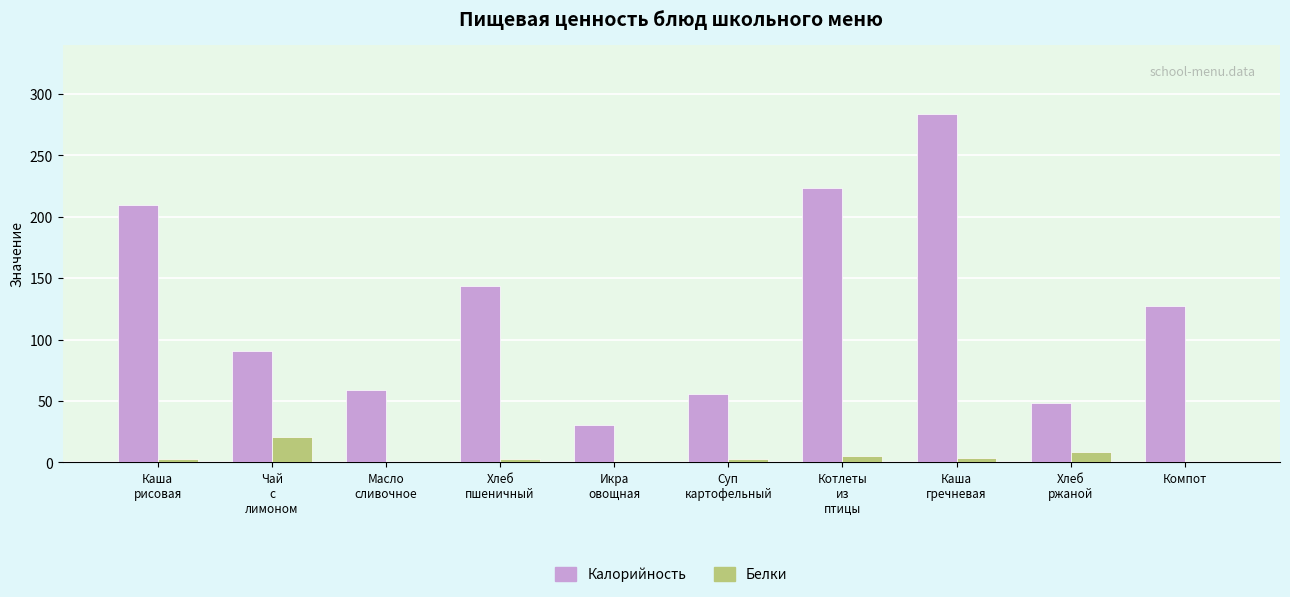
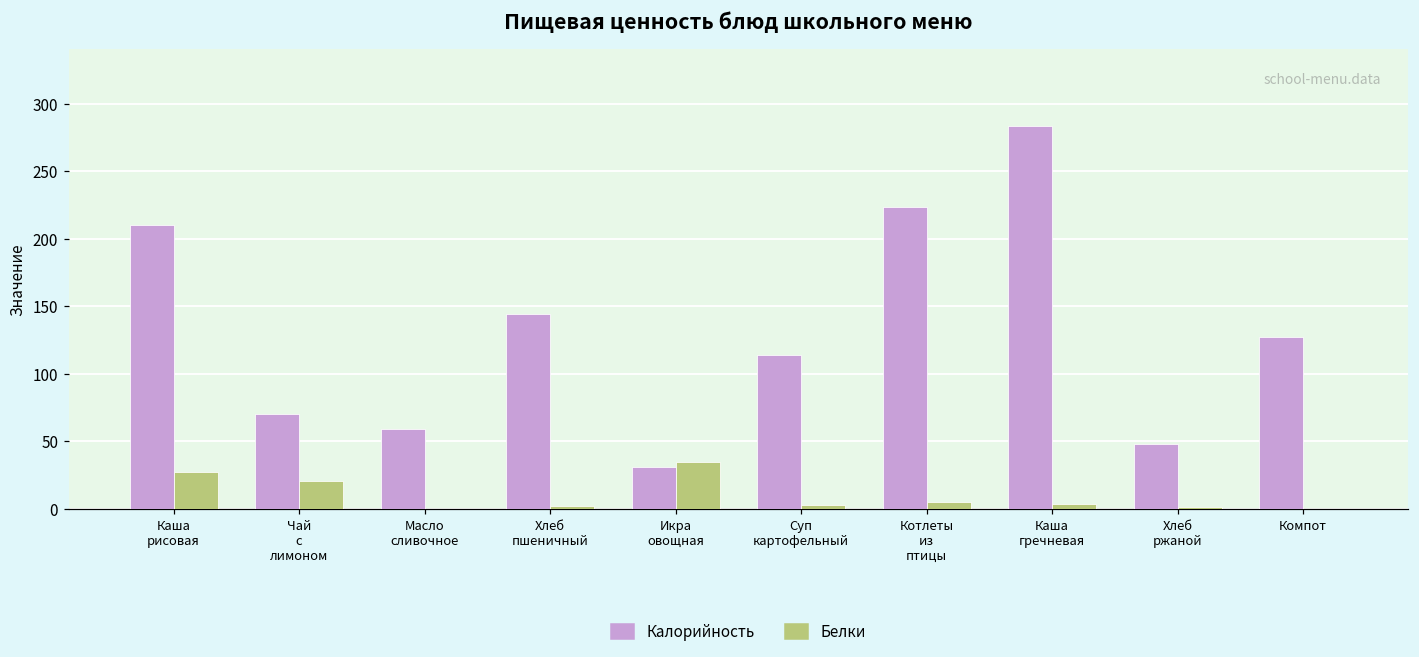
Белки, Каша рисовая: 3 -> 27
Калорийность, Чай с лимоном: 91 -> 70
Белки, Икра овощная: 1 -> 35
Калорийность, Суп картофельный: 56 -> 114
Белки, Хлеб ржаной: 9 -> 2
